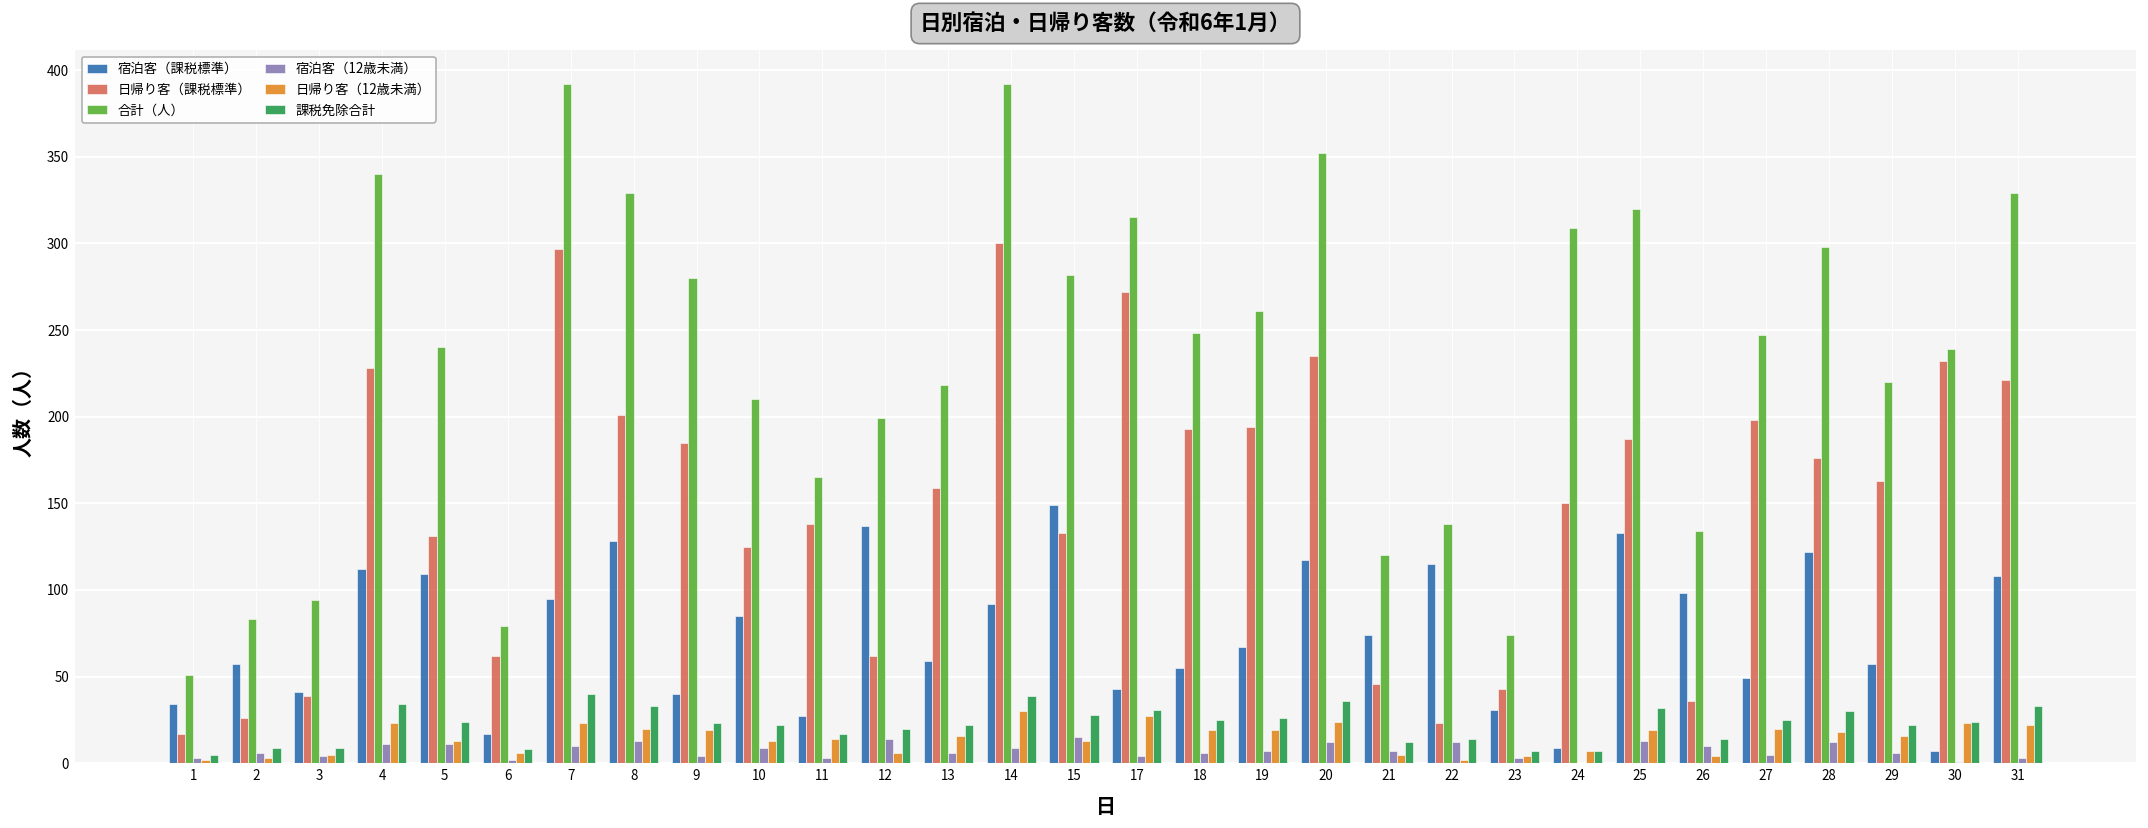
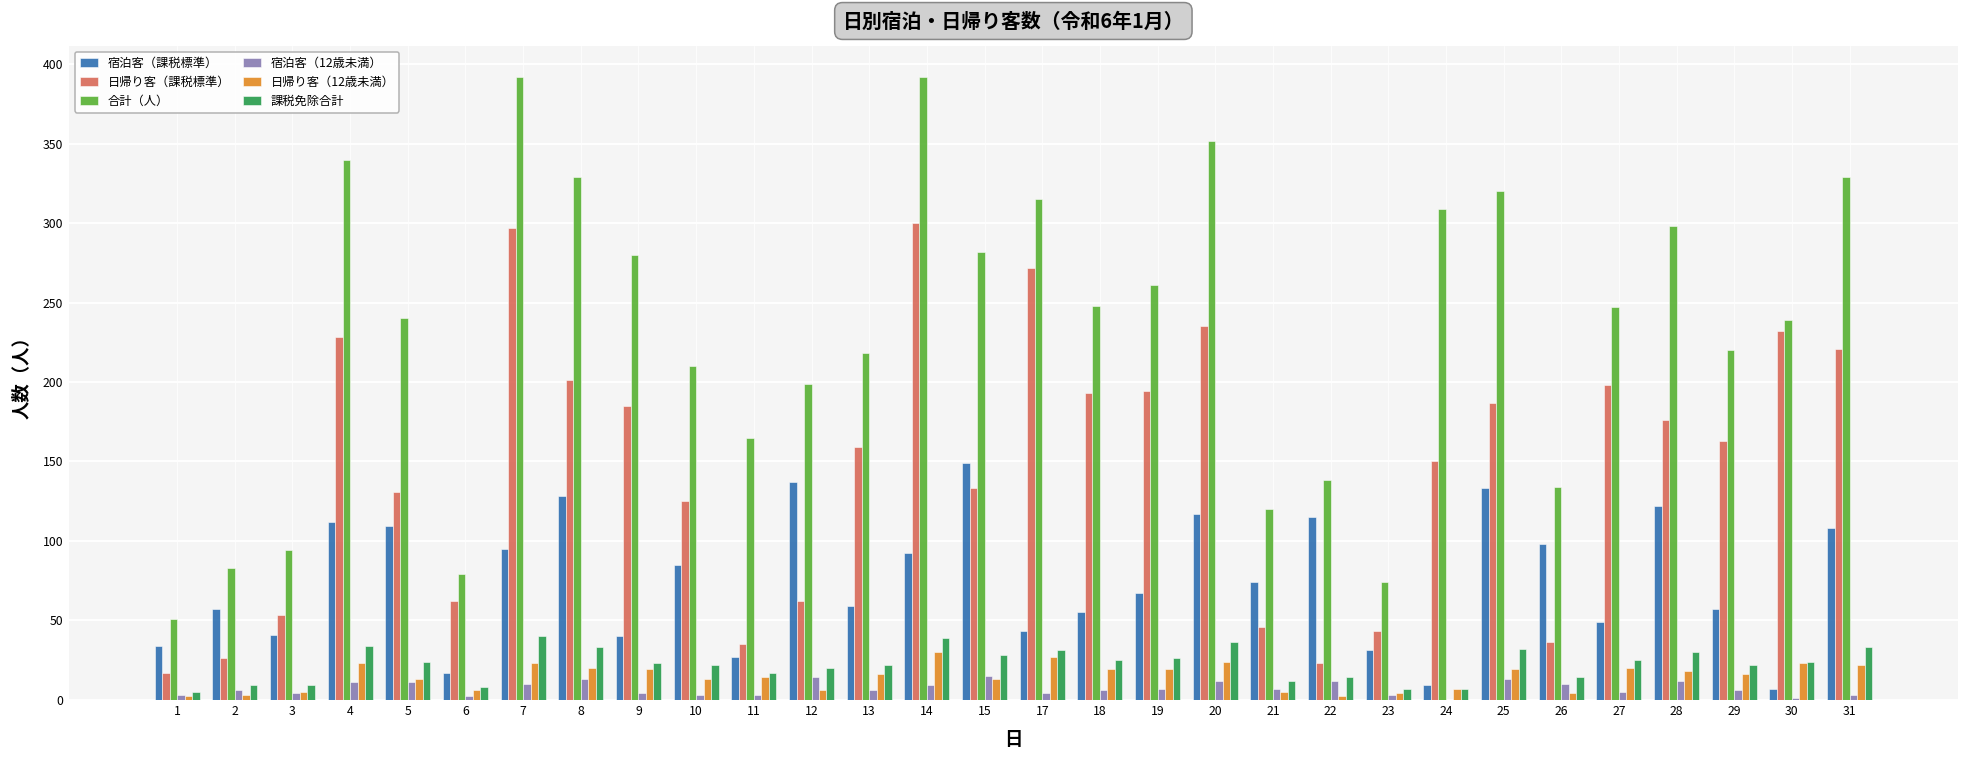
日帰り客（課税標準）, 3: 39 -> 53
宿泊客（12歳未満）, 10: 9 -> 3
日帰り客（課税標準）, 11: 138 -> 35
